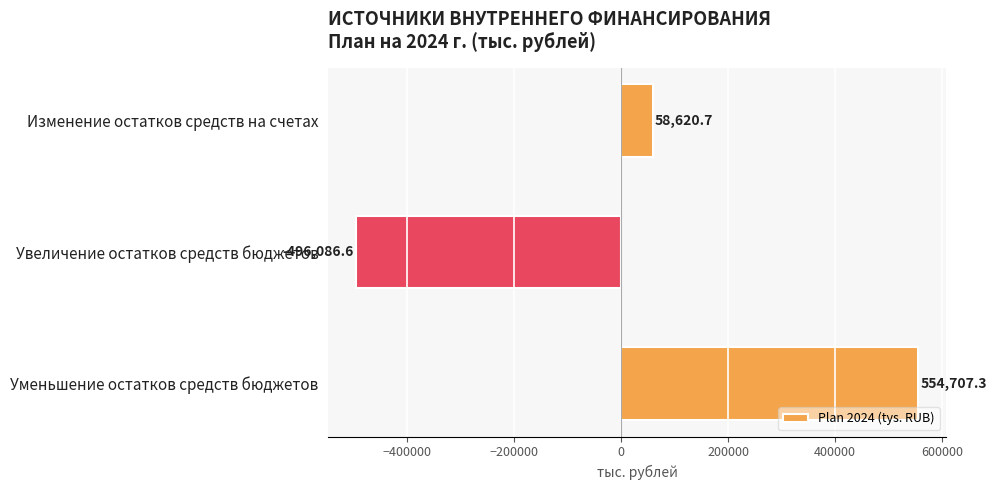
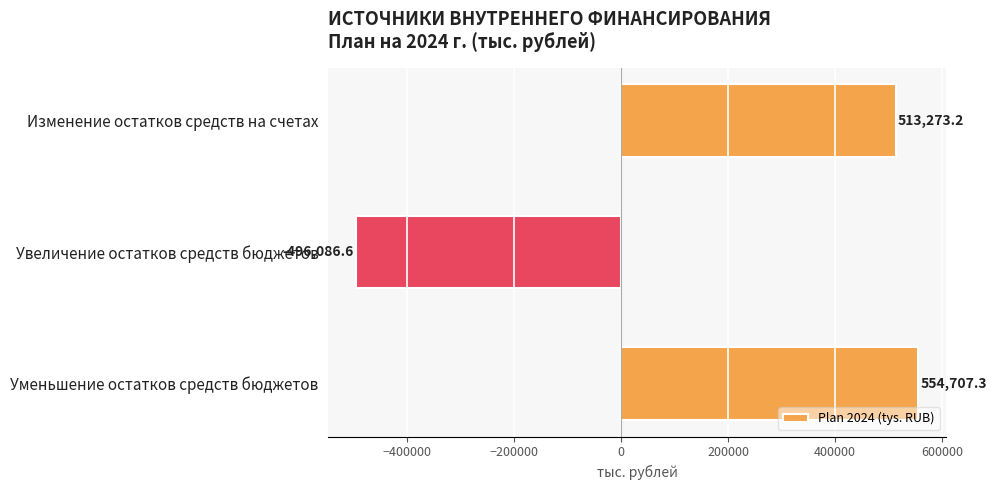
Изменение остатков средств на счетах: 58,620.7 -> 513,273.2
